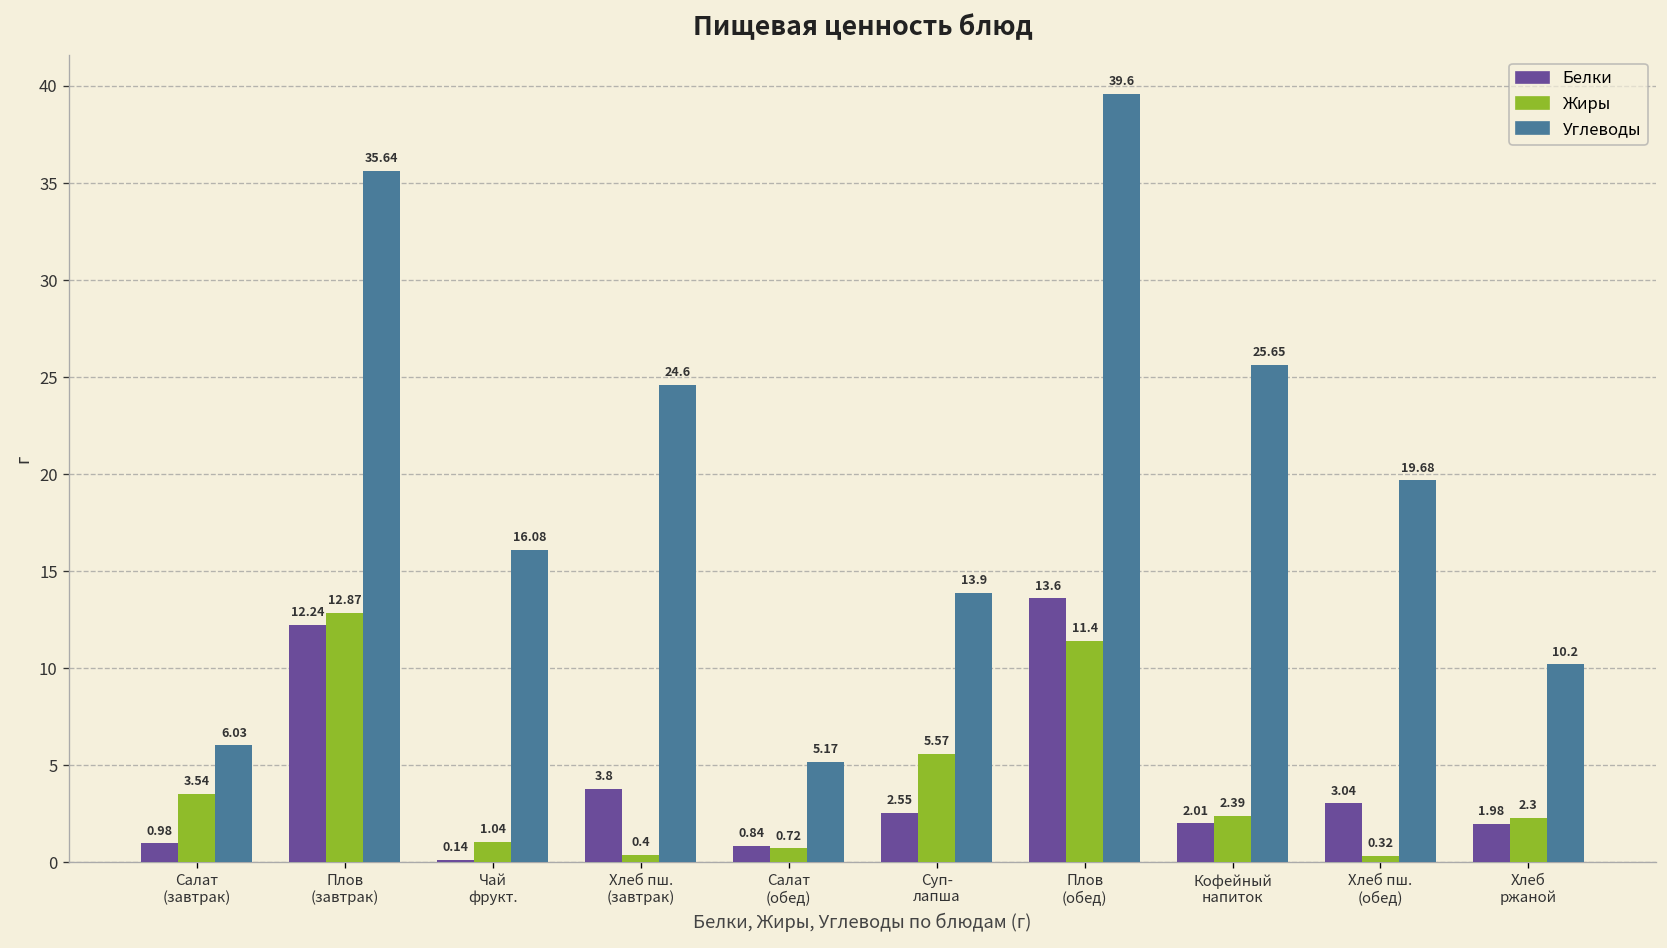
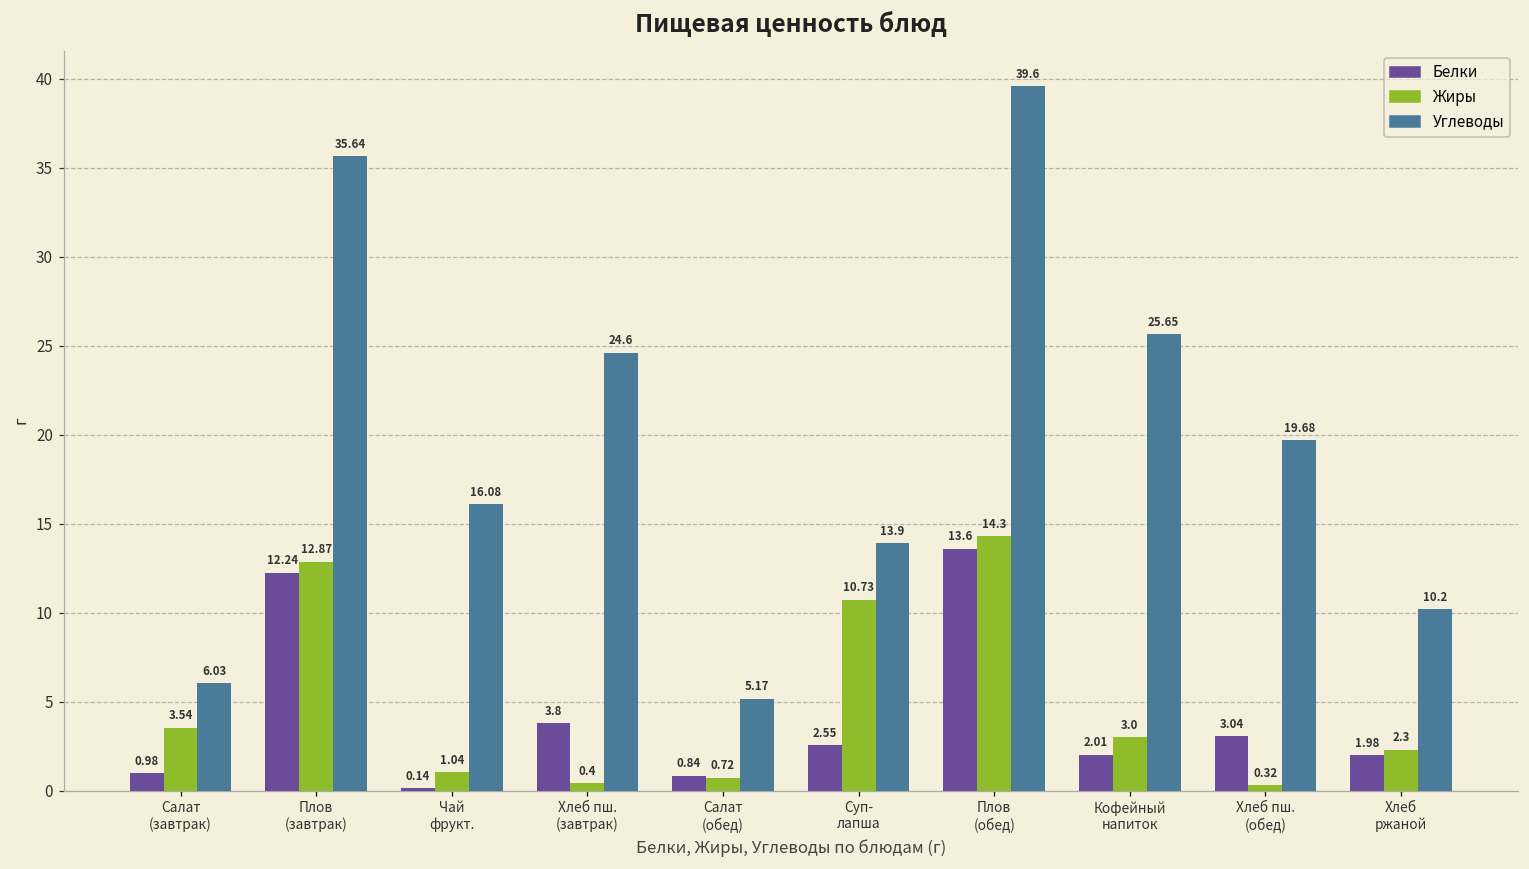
Жиры, Суп- лапша: 5.57 -> 10.73
Жиры, Плов (обед): 11.4 -> 14.3
Жиры, Кофейный напиток: 2.39 -> 3.0
